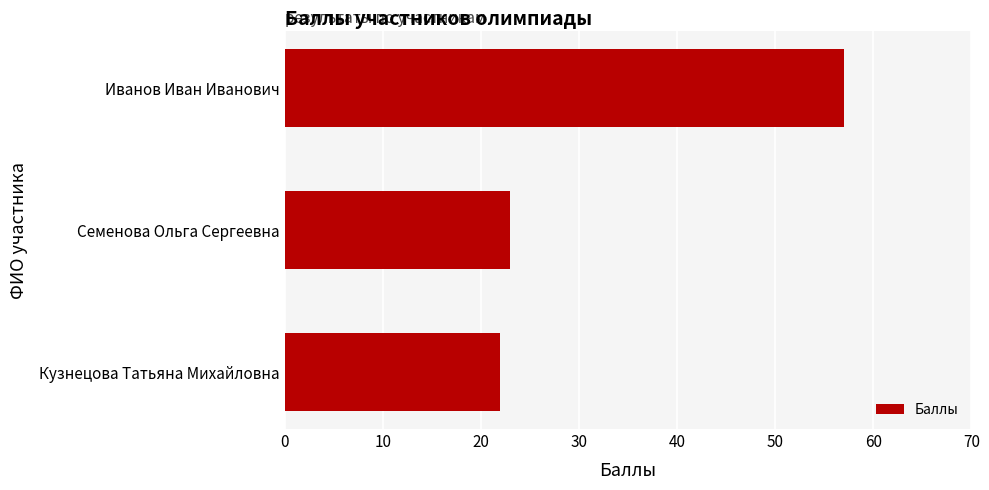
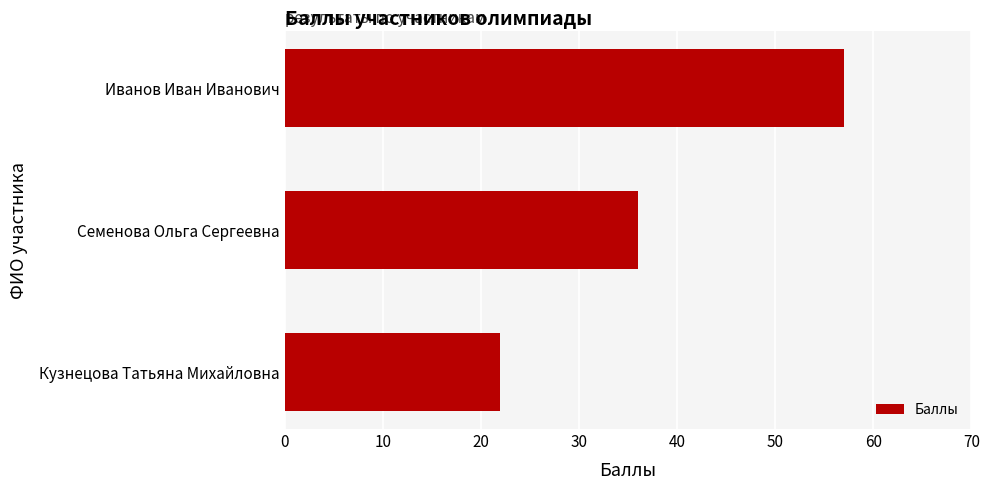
Семенова Ольга Сергеевна: 23 -> 36
